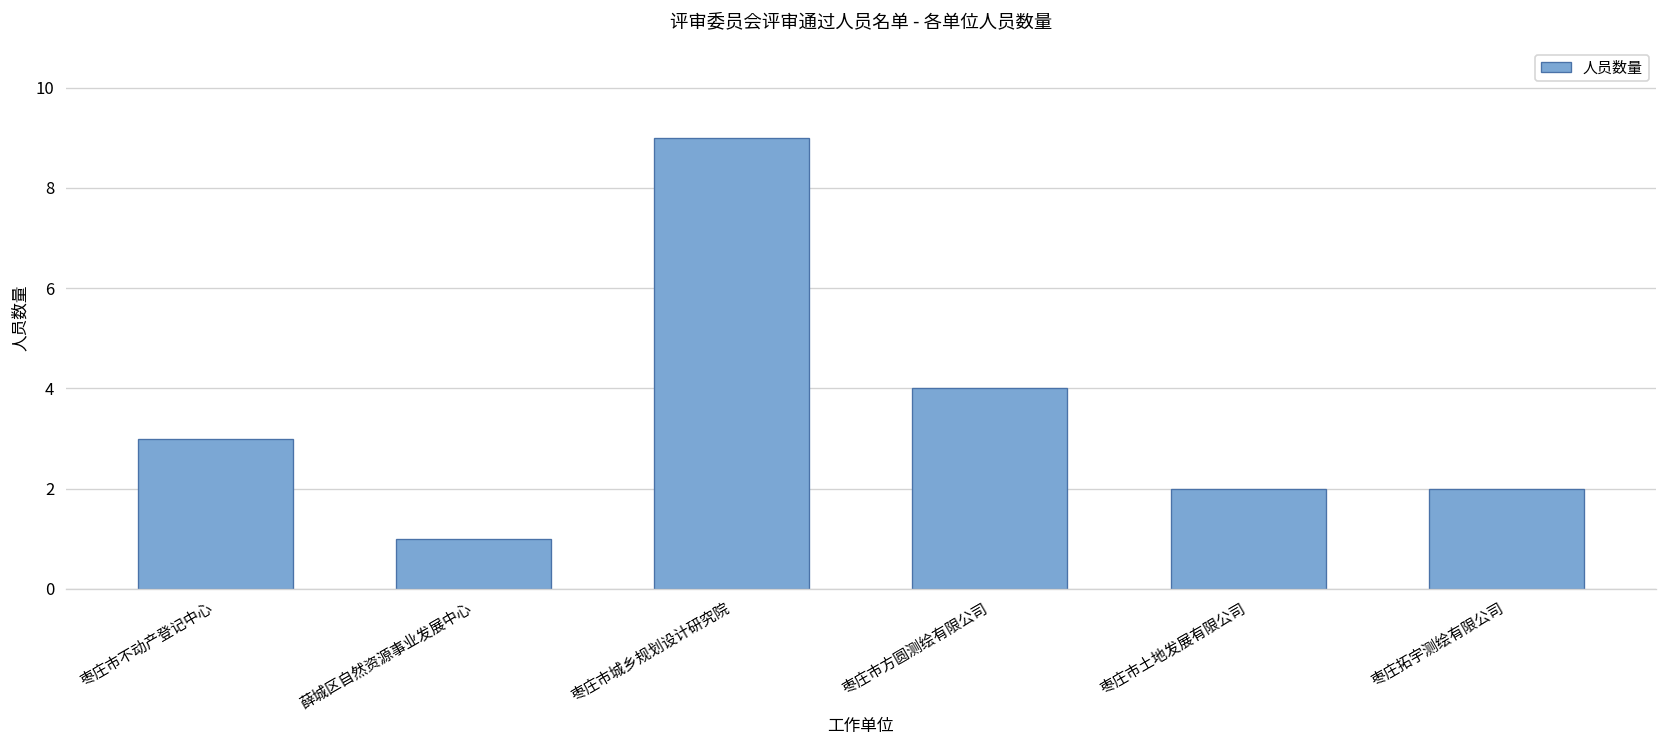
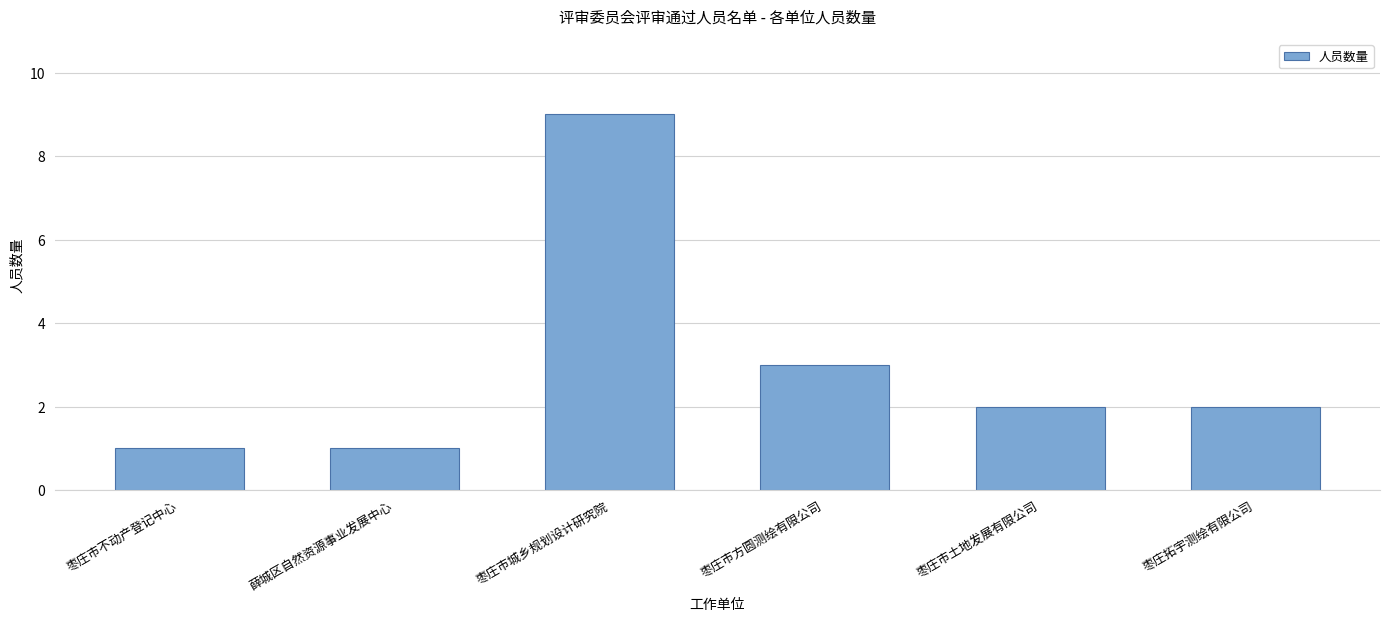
枣庄市不动产登记中心: 3 -> 1
枣庄市方圆测绘有限公司: 4 -> 3
